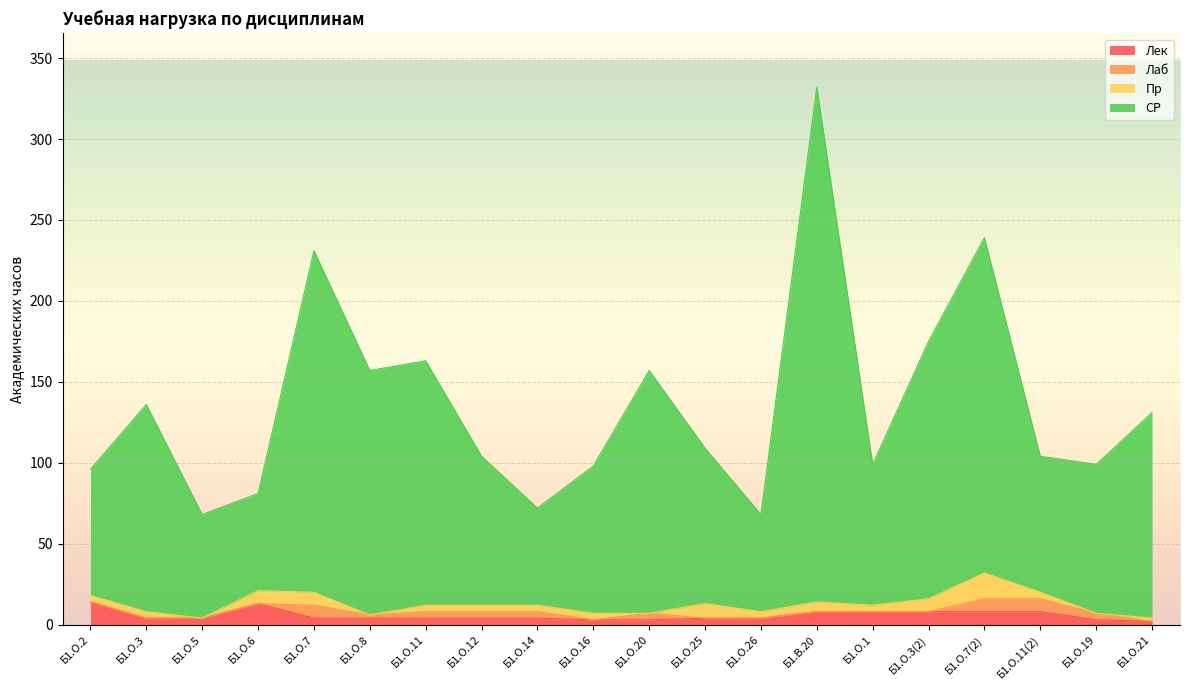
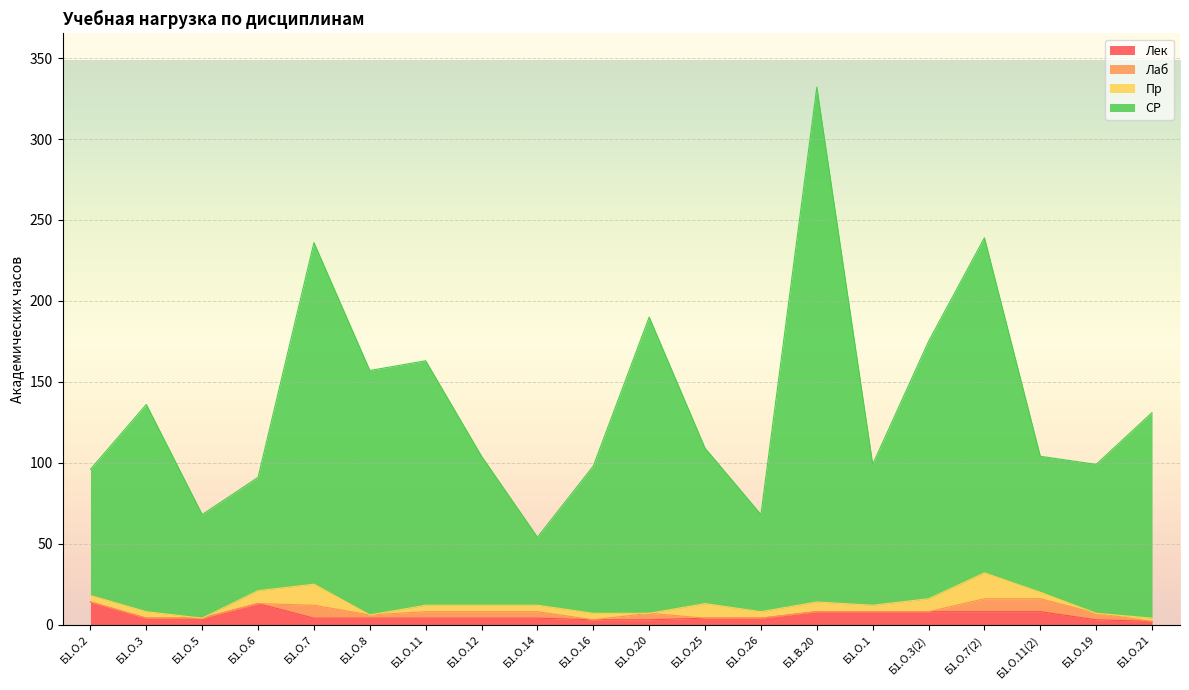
СР, Б1.О.6: 60 -> 70
Пр, Б1.О.7: 8 -> 13
СР, Б1.О.14: 60 -> 42
СР, Б1.О.20: 150 -> 183
